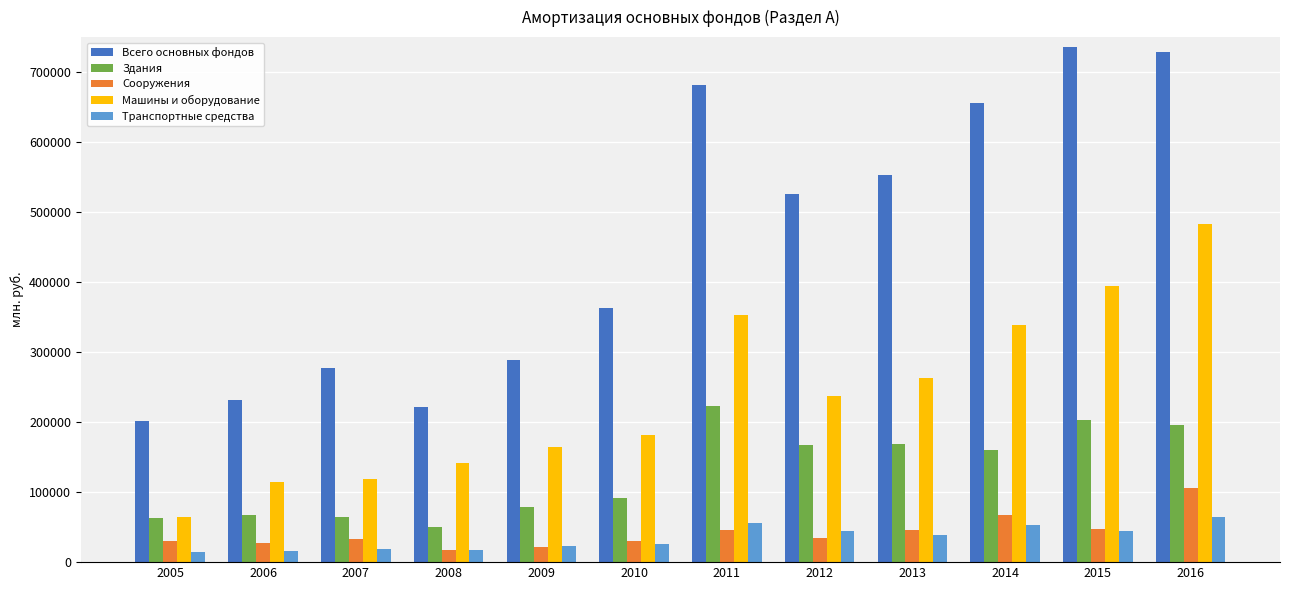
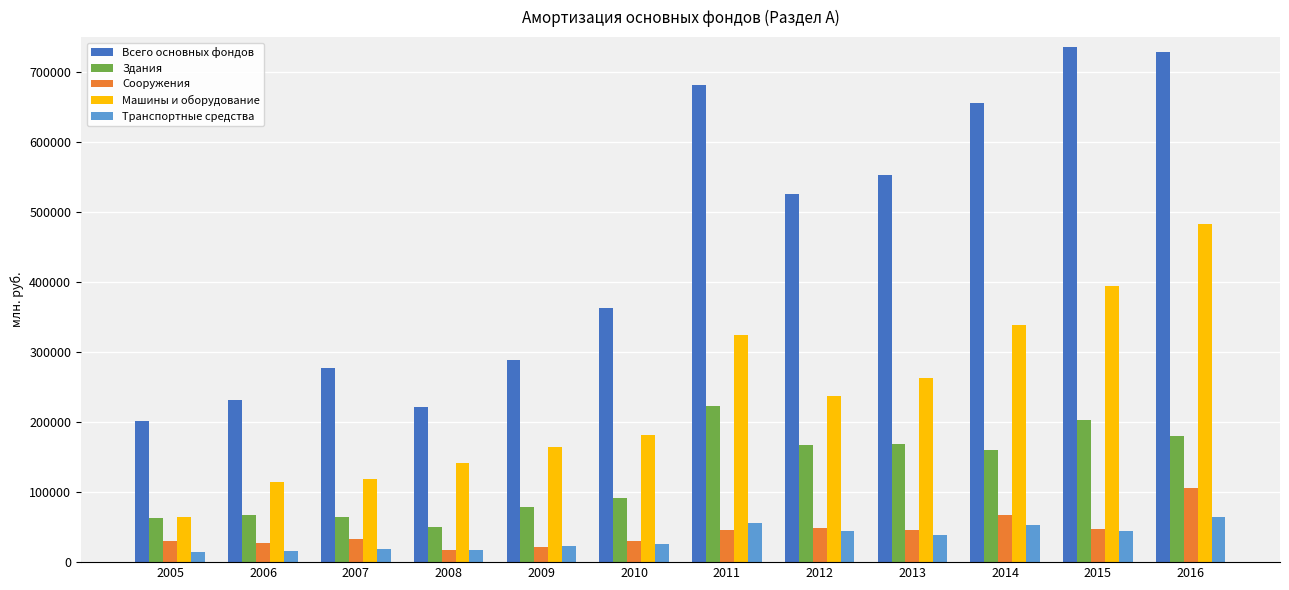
Машины и оборудование, 2011: 350000 -> 320000
Сооружения, 2012: 30000 -> 50000
Здания, 2016: 200000 -> 180000
